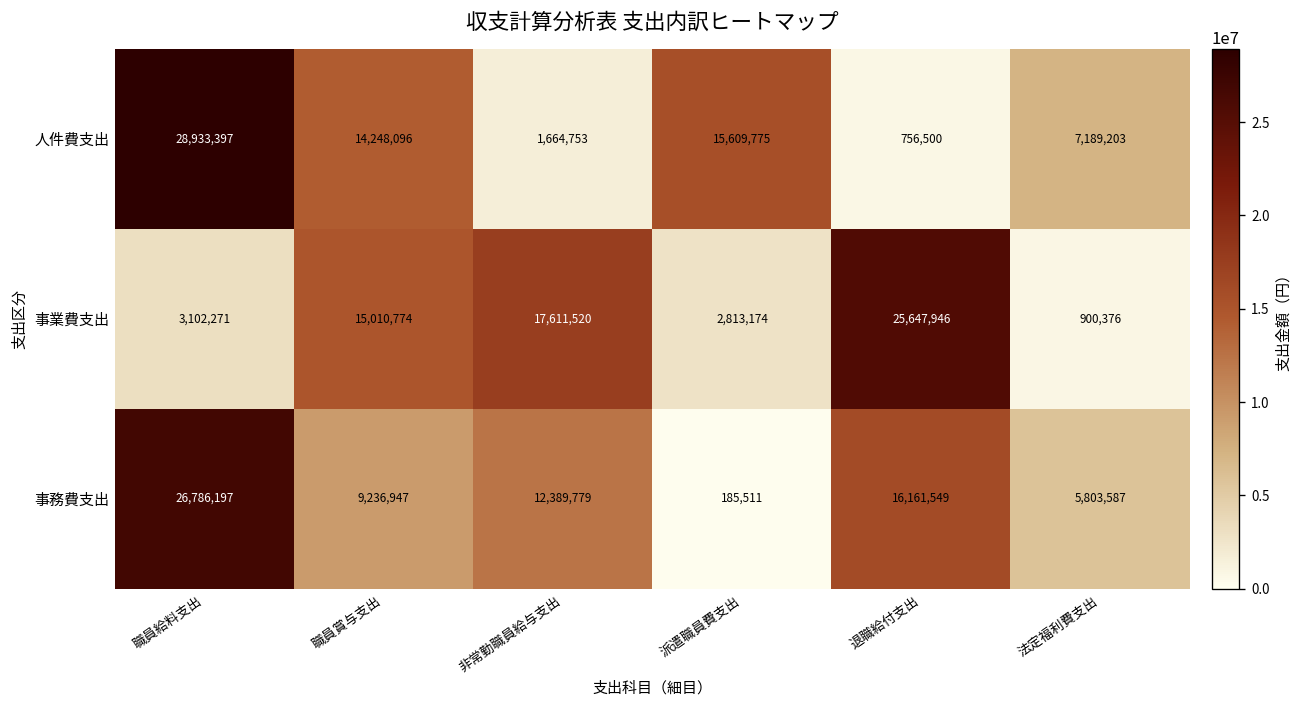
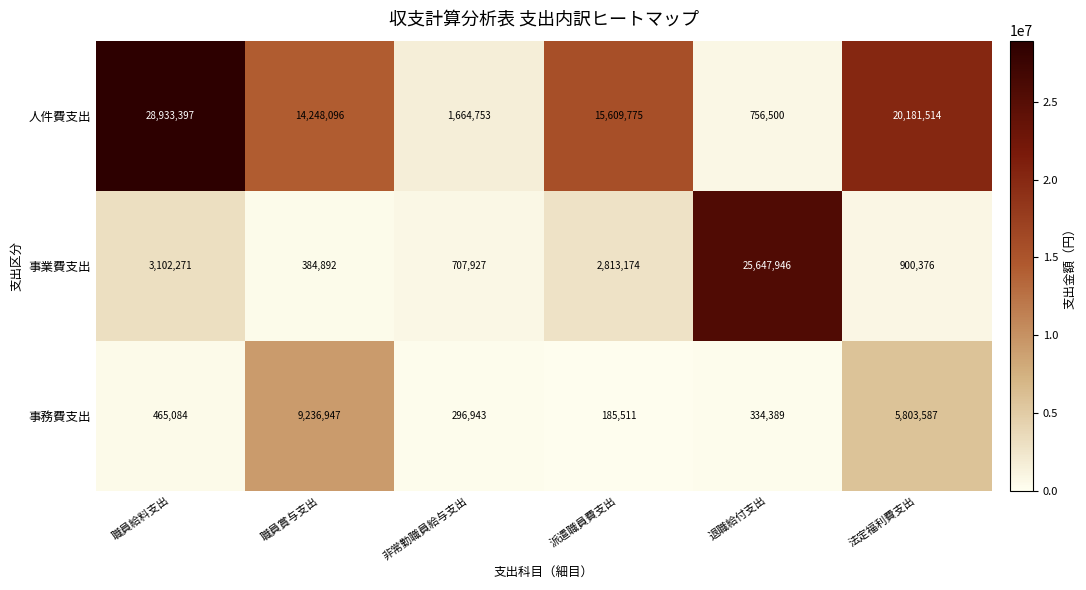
人件費支出, 法定福利費支出: 7,189,203 -> 20,181,514
事業費支出, 職員賞与支出: 15,010,774 -> 384,892
事業費支出, 非常勤職員給与支出: 17,611,520 -> 707,927
事務費支出, 職員給料支出: 26,786,197 -> 465,084
事務費支出, 非常勤職員給与支出: 12,389,779 -> 296,943
事務費支出, 退職給付支出: 16,161,549 -> 334,389
